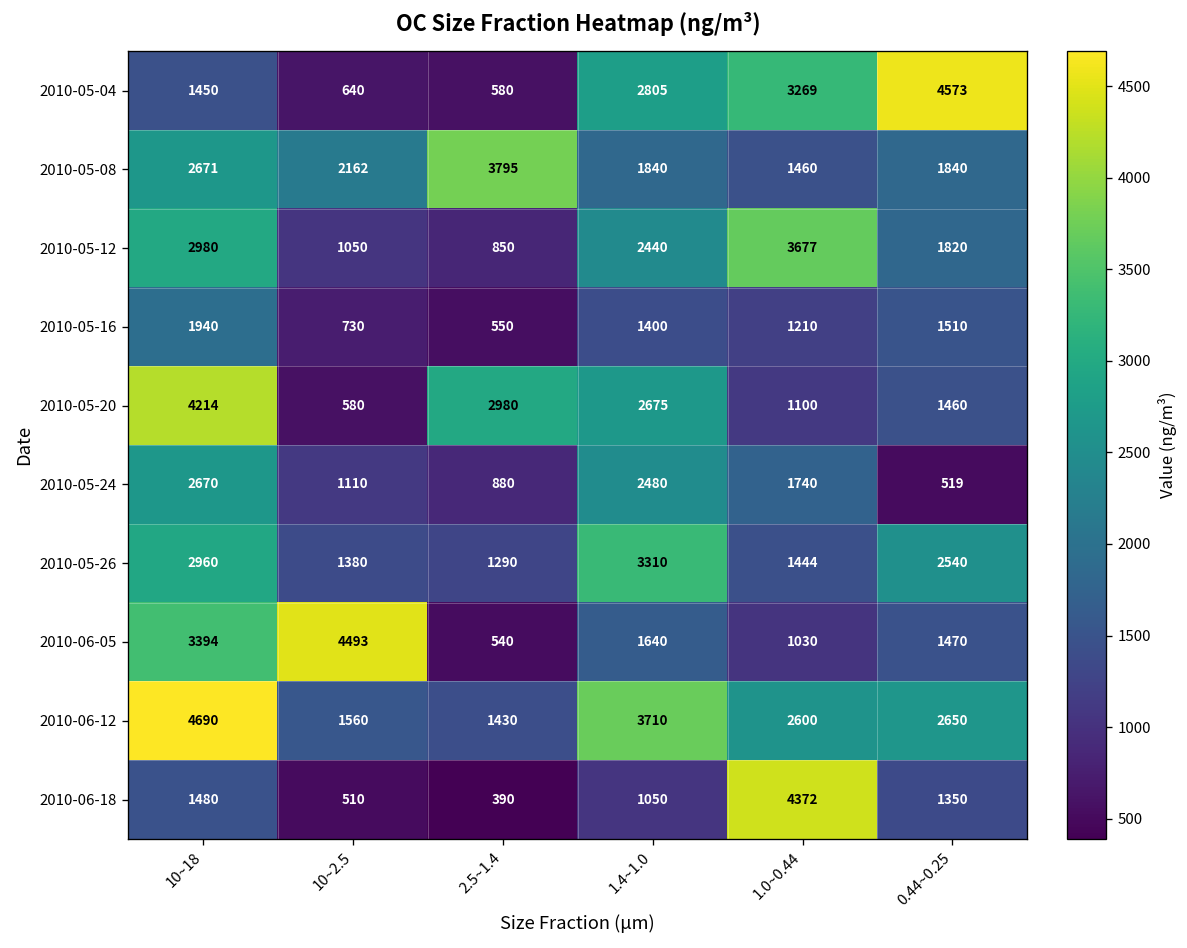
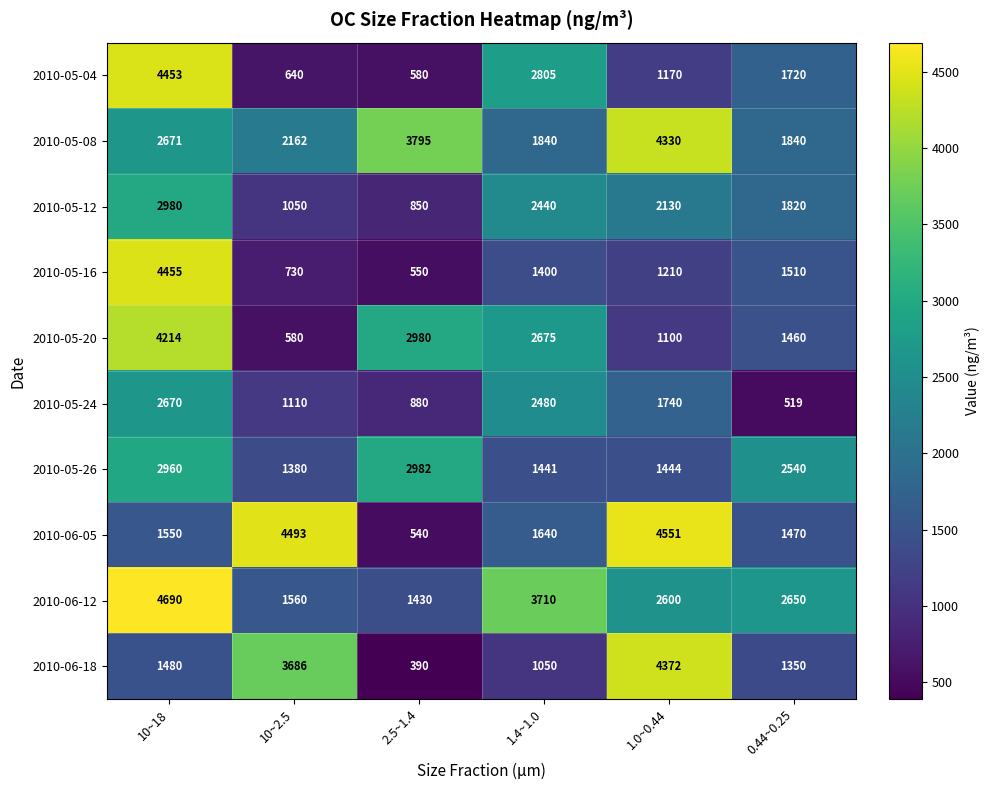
2010-05-04, 10~18: 1450 -> 4453
2010-05-04, 1.0~0.44: 3269 -> 1170
2010-05-04, 0.44~0.25: 4573 -> 1720
2010-05-08, 1.0~0.44: 1460 -> 4330
2010-05-12, 1.0~0.44: 3677 -> 2130
2010-05-16, 10~18: 1940 -> 4455
2010-05-26, 2.5~1.4: 1290 -> 2982
2010-05-26, 1.4~1.0: 3310 -> 1441
2010-06-05, 10~18: 3394 -> 1550
2010-06-05, 1.0~0.44: 1030 -> 4551
2010-06-18, 10~2.5: 510 -> 3686
